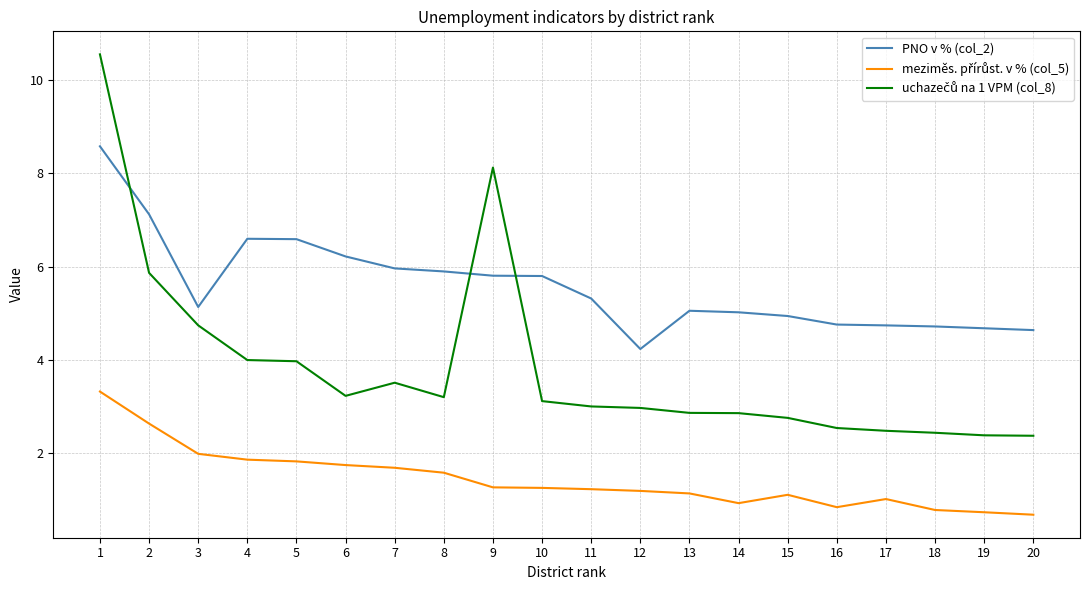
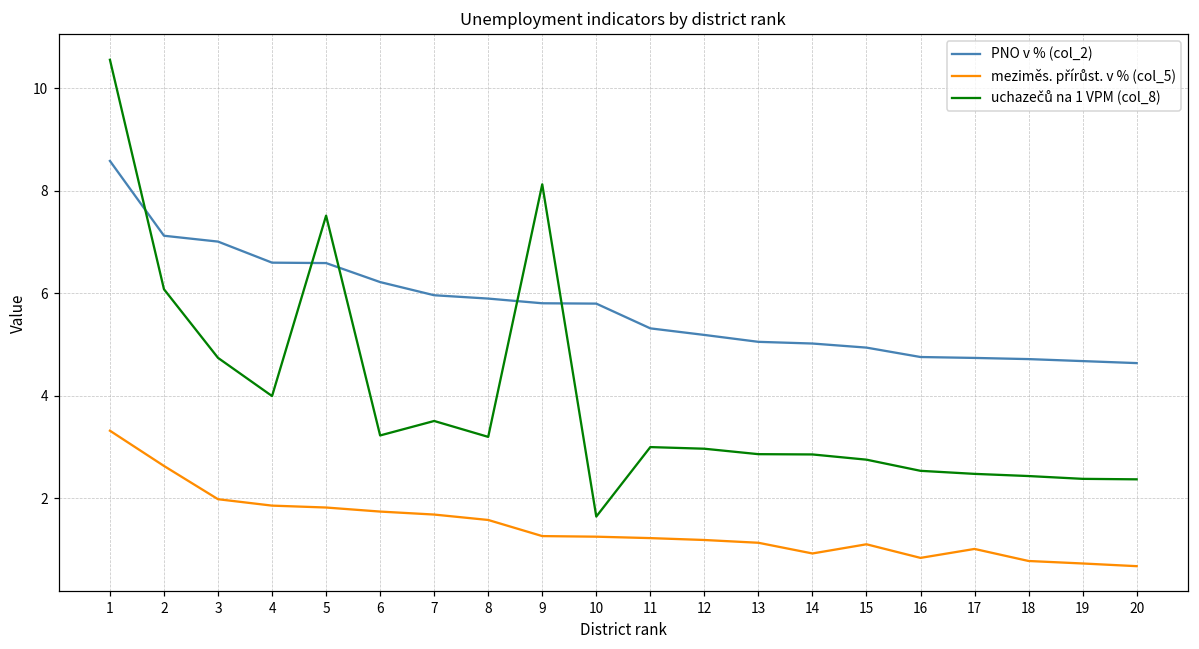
uchazečů na 1 VPM (col_8), 2: 5.9 -> 6.1
PNO v % (col_2), 3: 5.1 -> 7.0
uchazečů na 1 VPM (col_8), 5: 4.0 -> 7.5
uchazečů na 1 VPM (col_8), 10: 3.1 -> 1.6
PNO v % (col_2), 12: 4.2 -> 5.2
